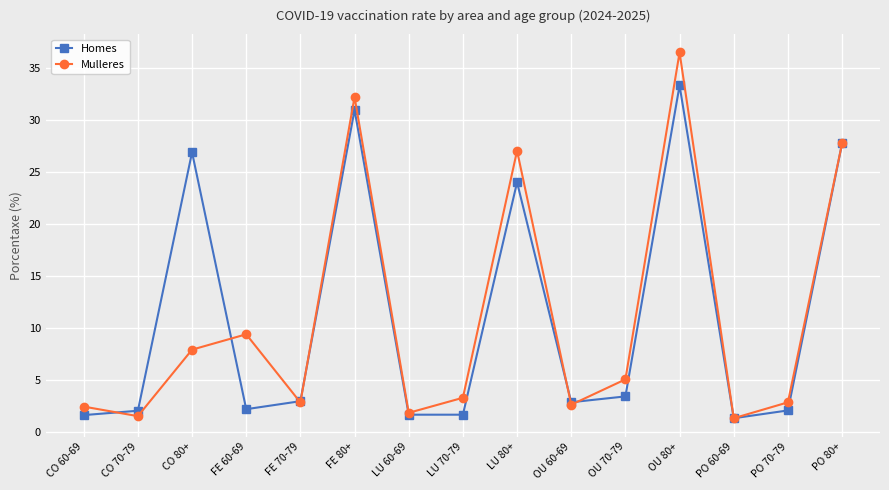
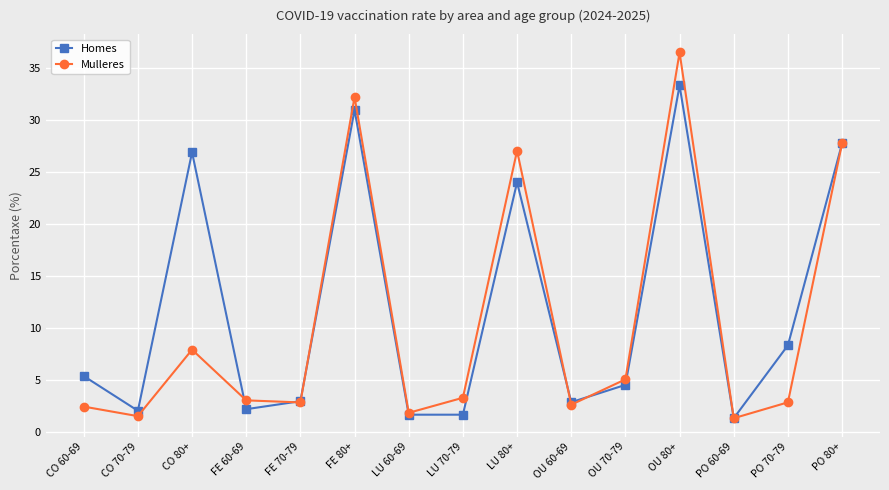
Homes, CO 60-69: 1.6 -> 5.4
Mulleres, FE 60-69: 9.4 -> 3.0
Homes, OU 70-79: 3.4 -> 4.5
Homes, PO 70-79: 2.1 -> 8.3
